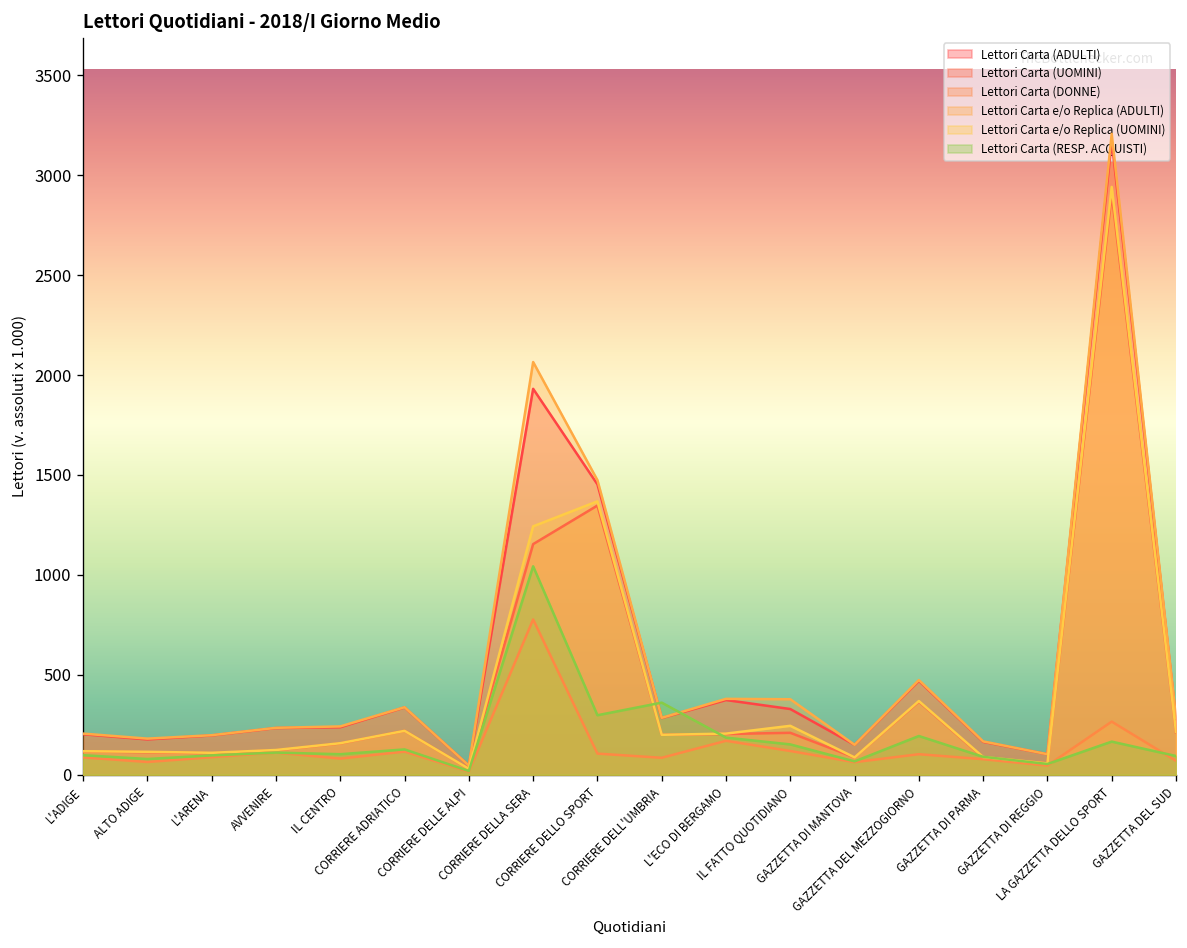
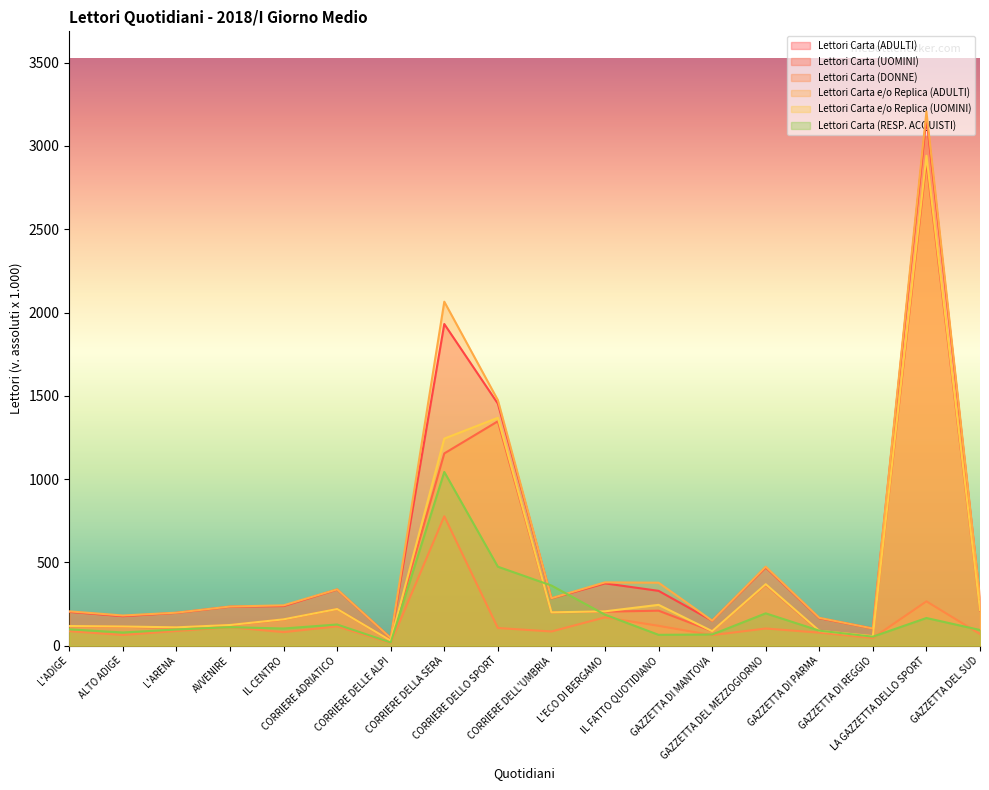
Lettori Carta (RESP. ACQUISTI), CORRIERE DELLO SPORT: 300 -> 470
Lettori Carta (RESP. ACQUISTI), IL FATTO QUOTIDIANO: 150 -> 70
